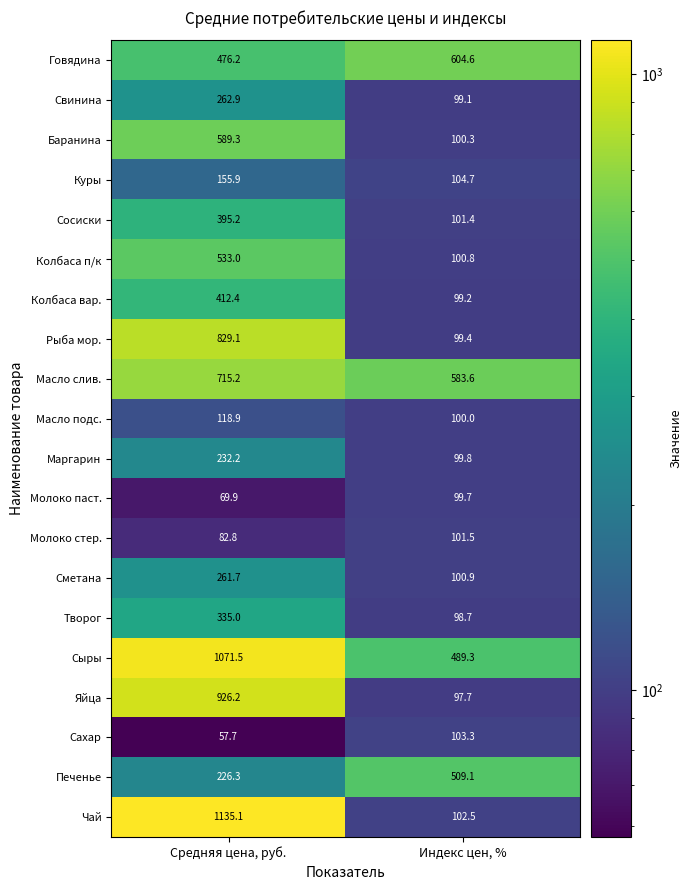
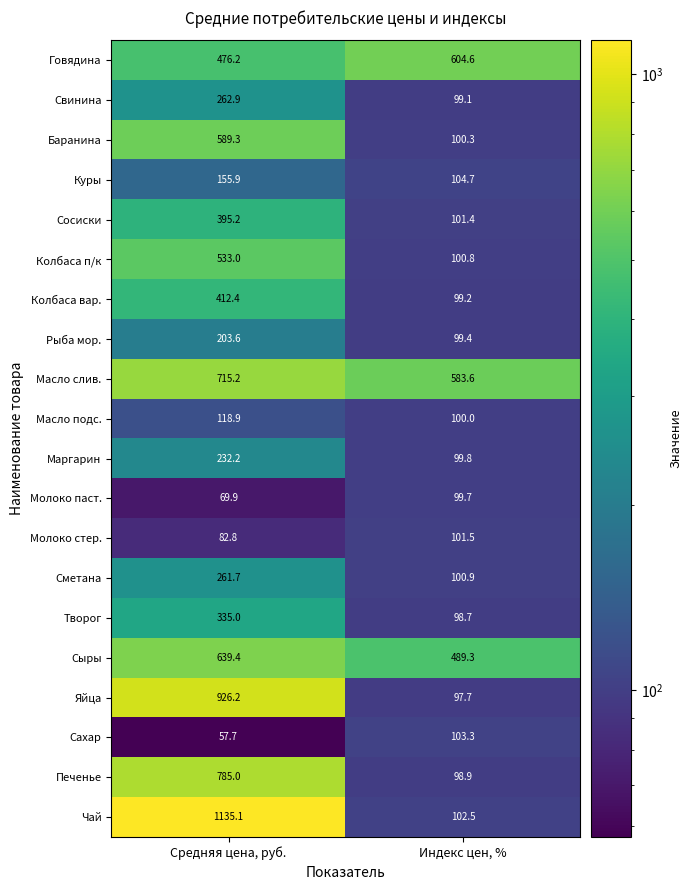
Рыба мор., Средняя цена, руб.: 829.1 -> 203.6
Сыры, Средняя цена, руб.: 1071.5 -> 639.4
Печенье, Средняя цена, руб.: 226.3 -> 785.0
Печенье, Индекс цен, %: 509.1 -> 98.9
